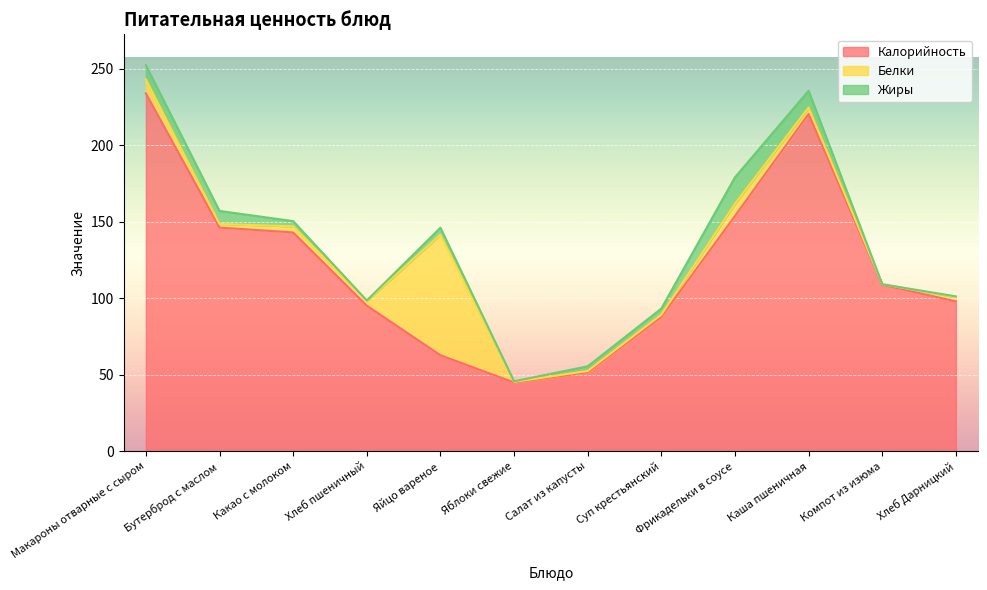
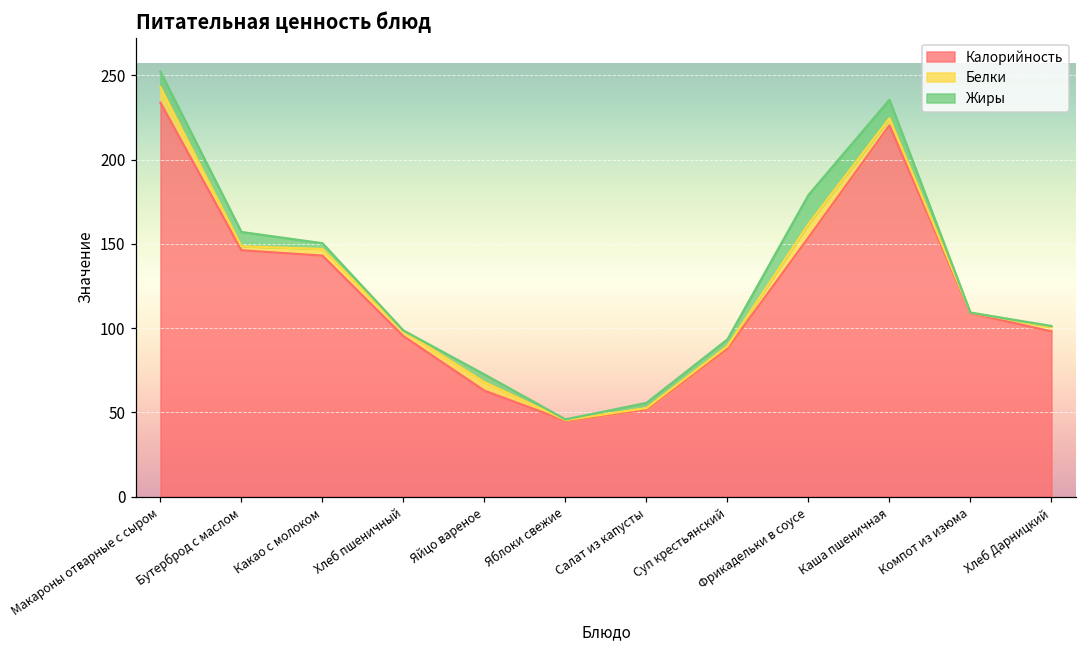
Белки, Яйцо вареное: 79 -> 5
